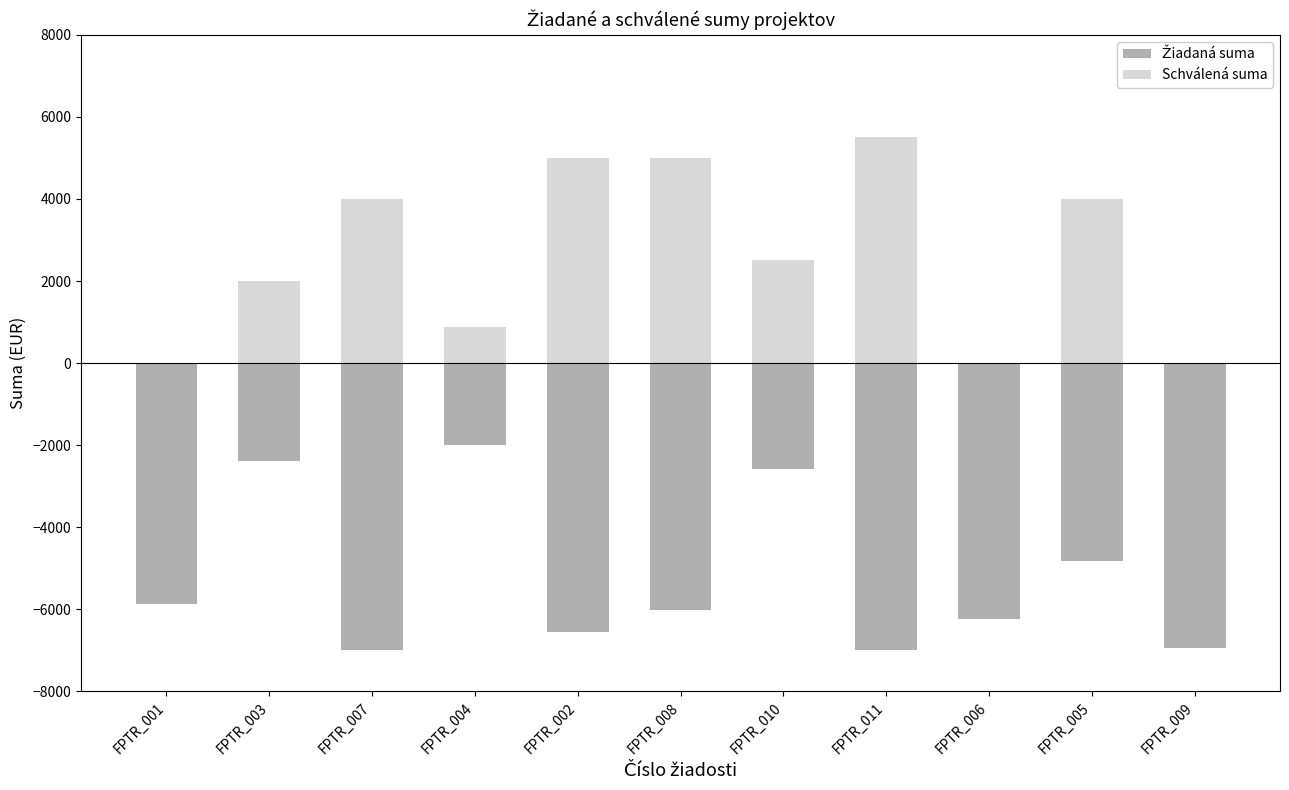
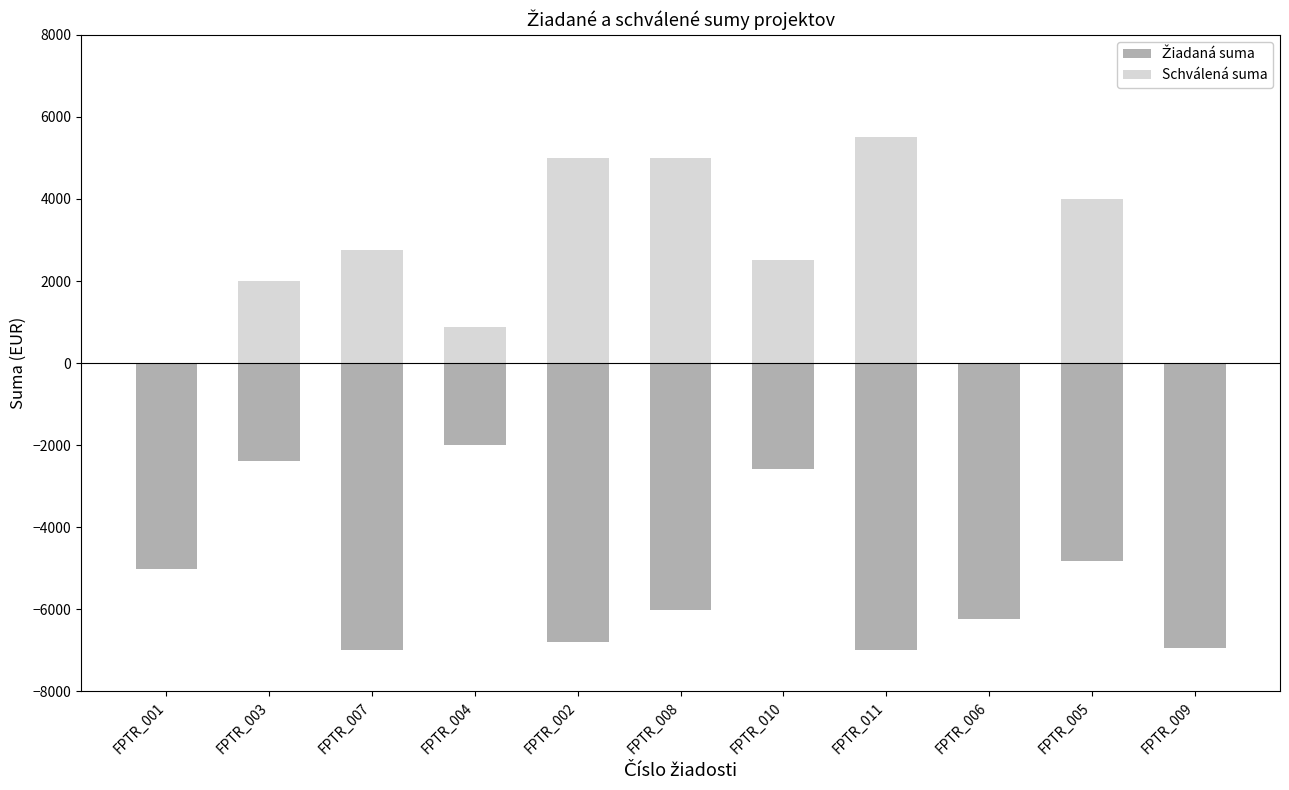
Žiadaná suma, FPTR_001: -5900 -> -5000
Schválená suma, FPTR_007: 4000 -> 2800
Žiadaná suma, FPTR_002: -6600 -> -6800
